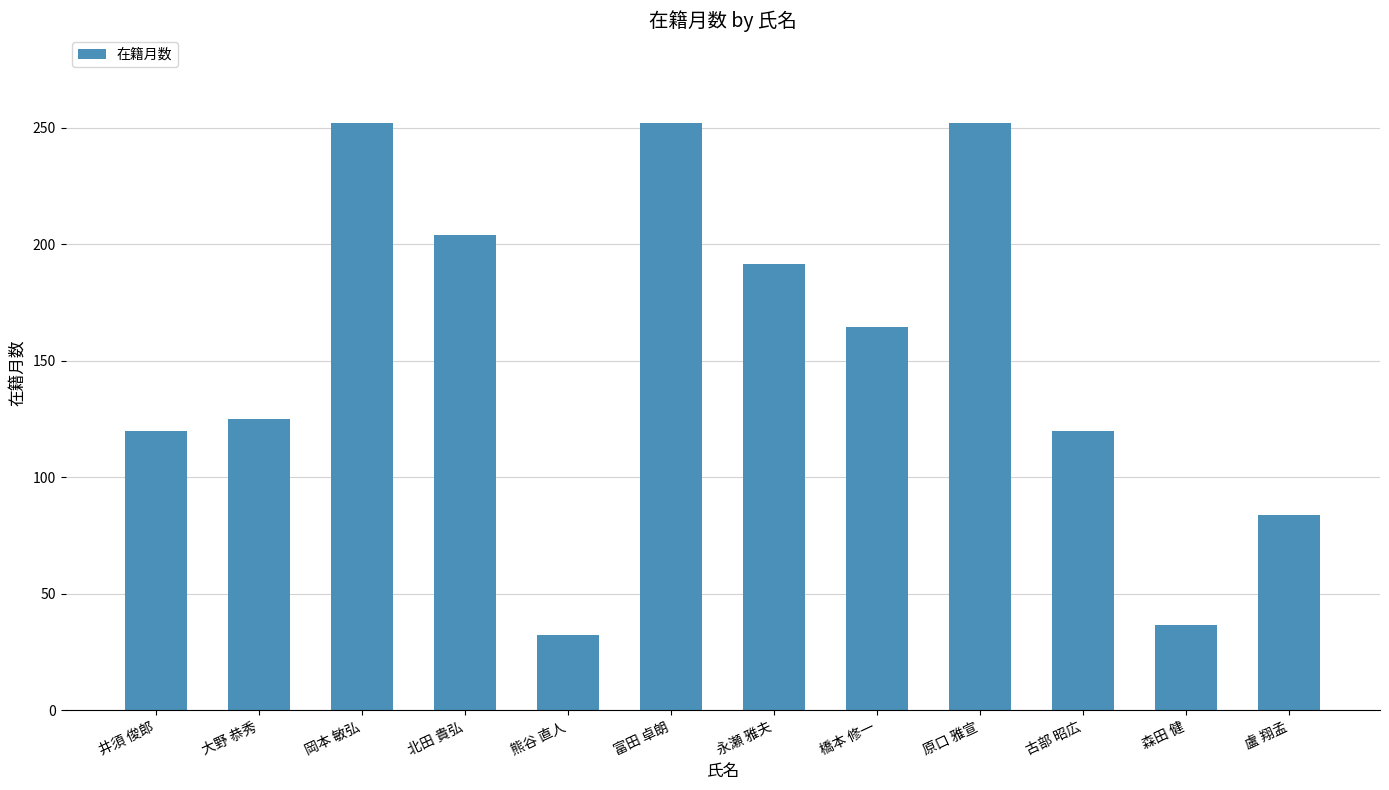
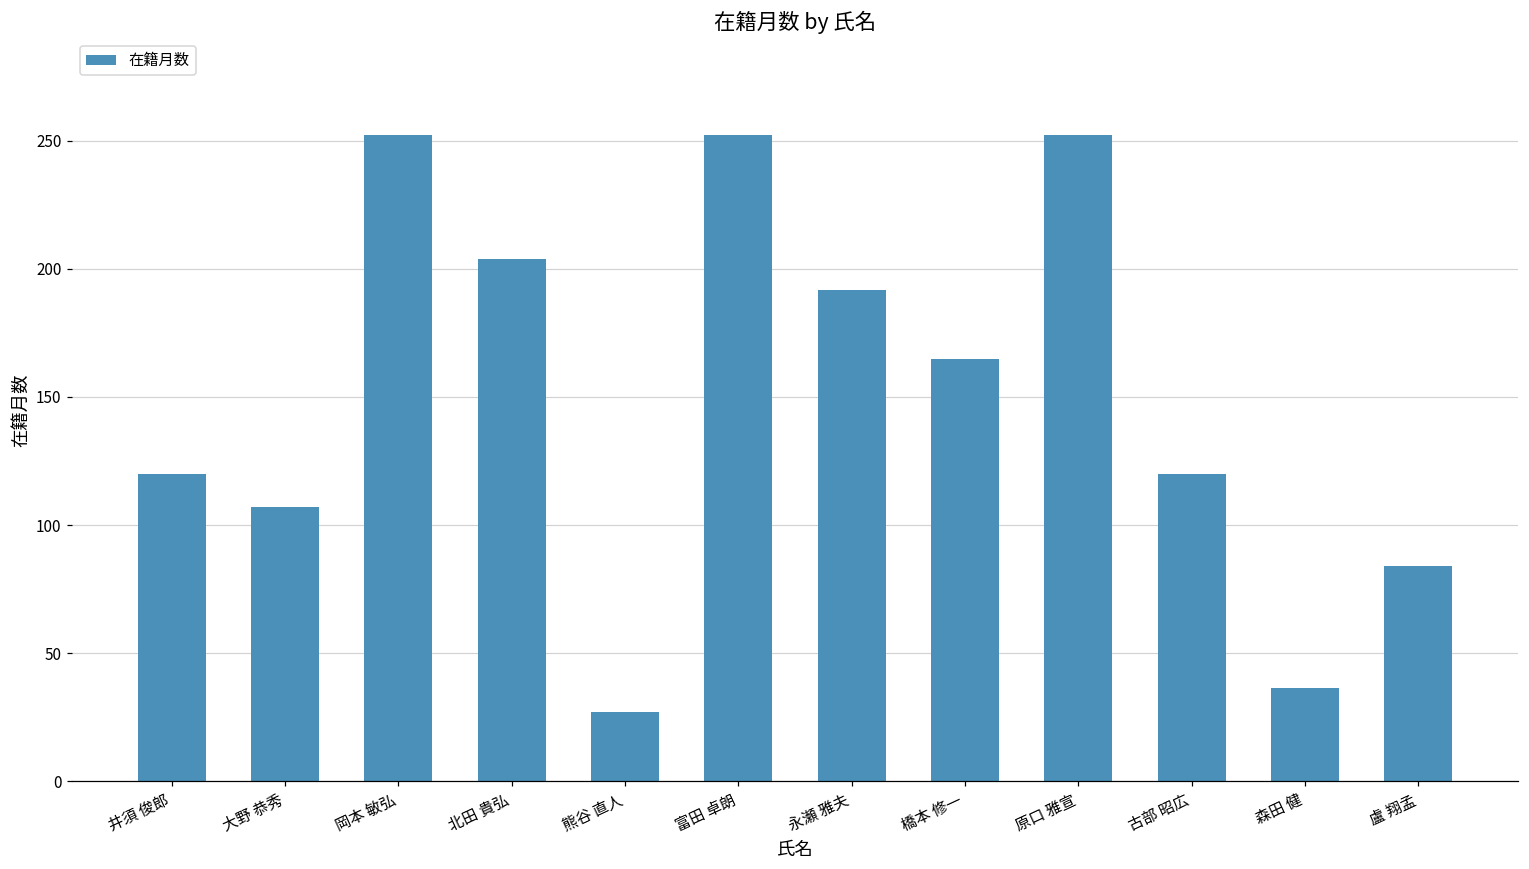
大野 恭秀: 125 -> 107
熊谷 直人: 32 -> 27
